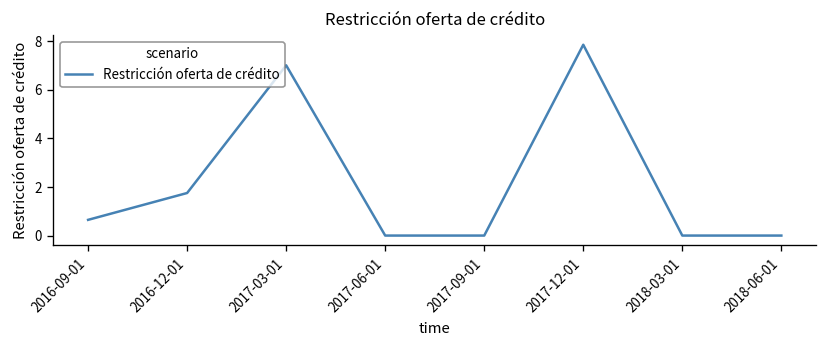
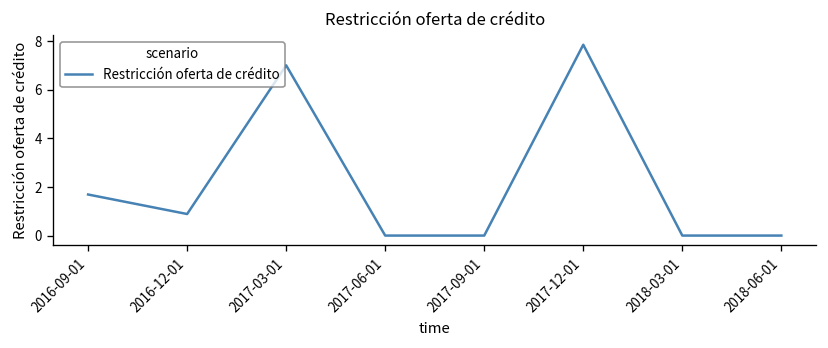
2016-09-01: 0.6 -> 1.7
2016-12-01: 1.8 -> 0.9
